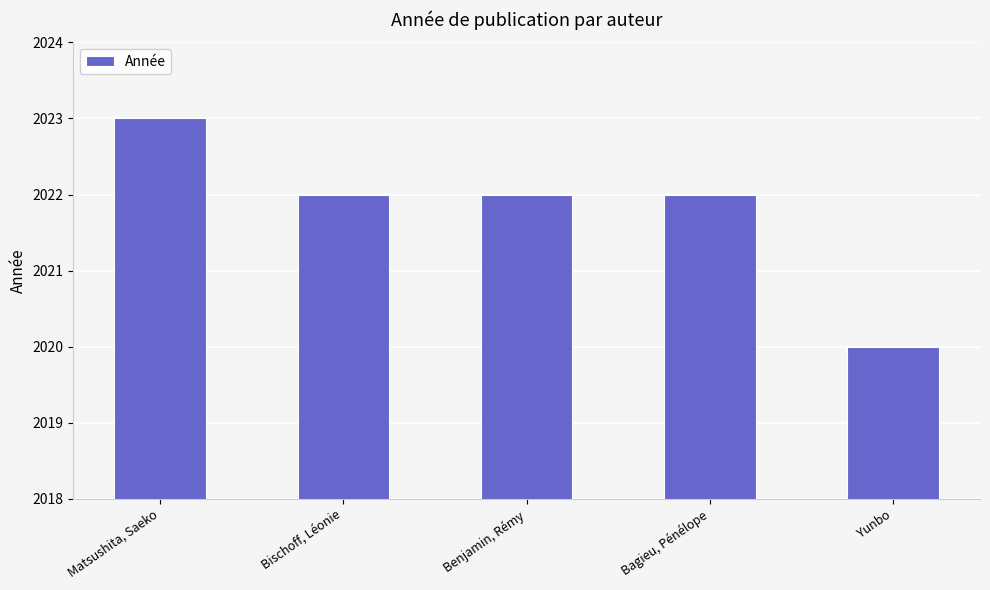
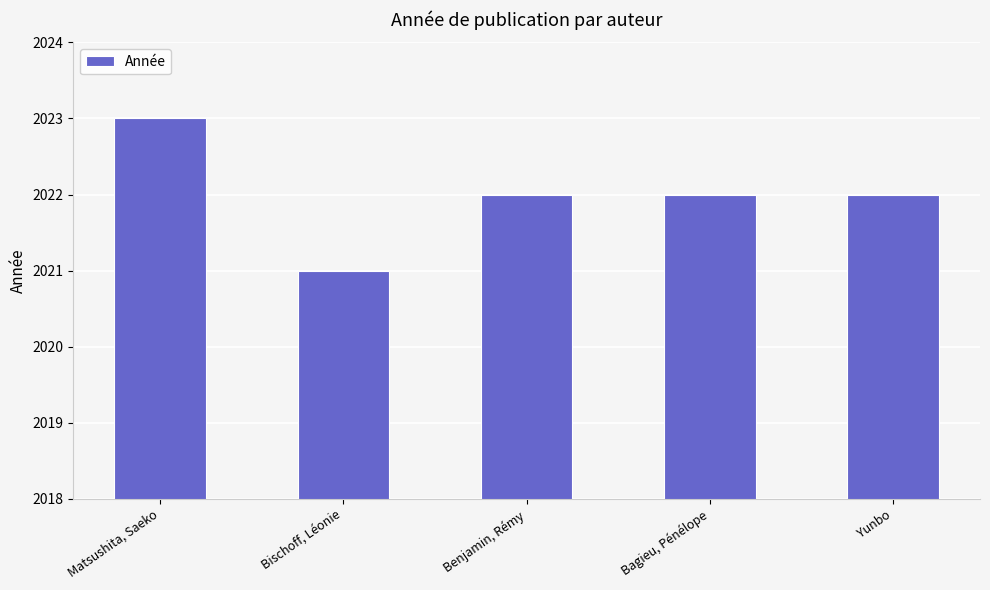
Bischoff, Léonie: 2022 -> 2021
Yunbo: 2020 -> 2022
